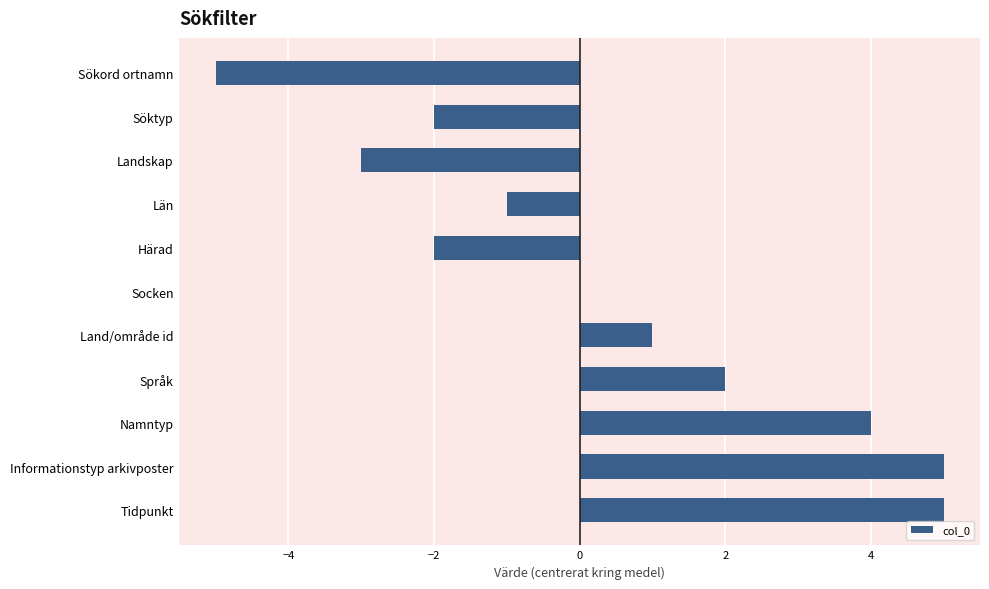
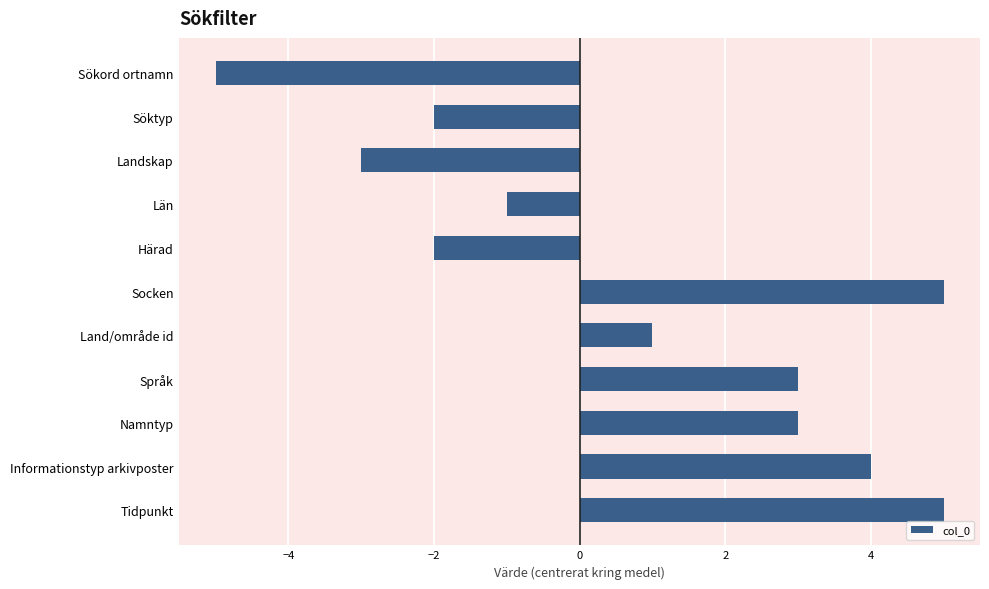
Socken: 0.0 -> 5.0
Språk: 2.0 -> 3.0
Namntyp: 4.0 -> 3.0
Informationstyp arkivposter: 5.0 -> 4.0
